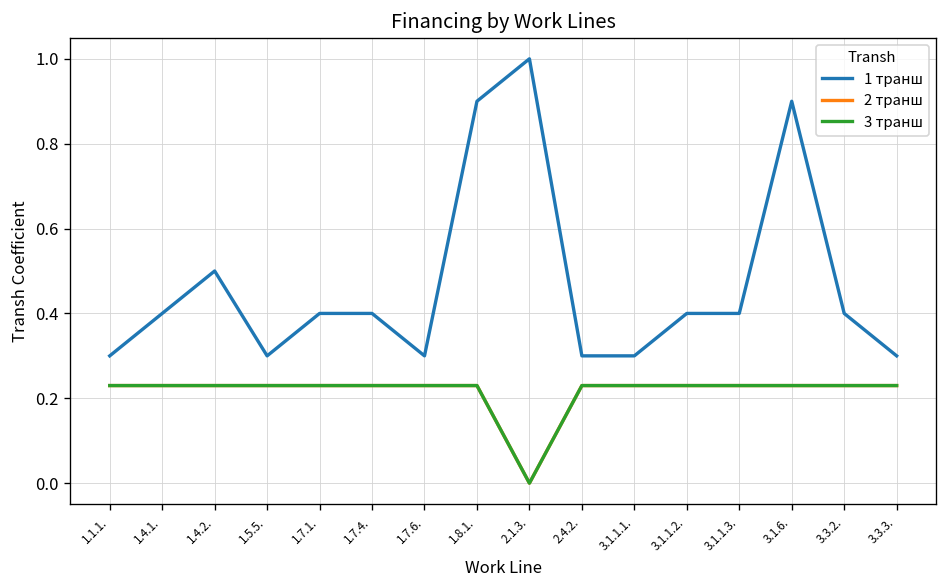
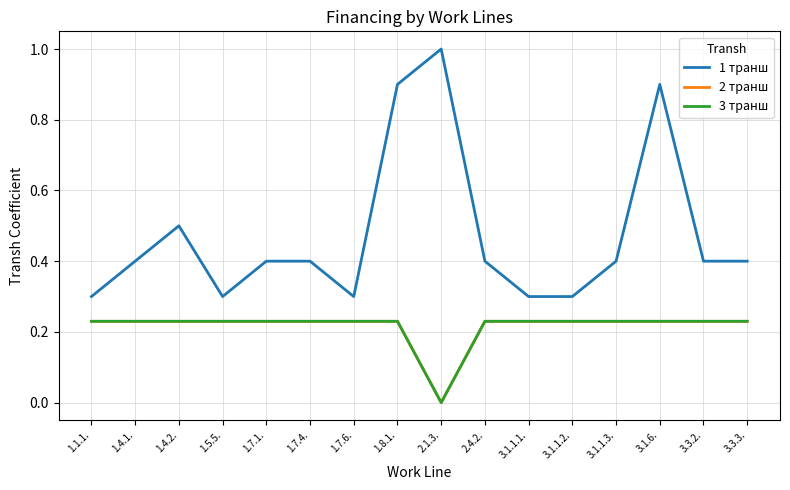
1 транш, 2.4.2.: 0.3 -> 0.4
1 транш, 3.1.1.2.: 0.4 -> 0.3
1 транш, 3.3.3.: 0.3 -> 0.4
